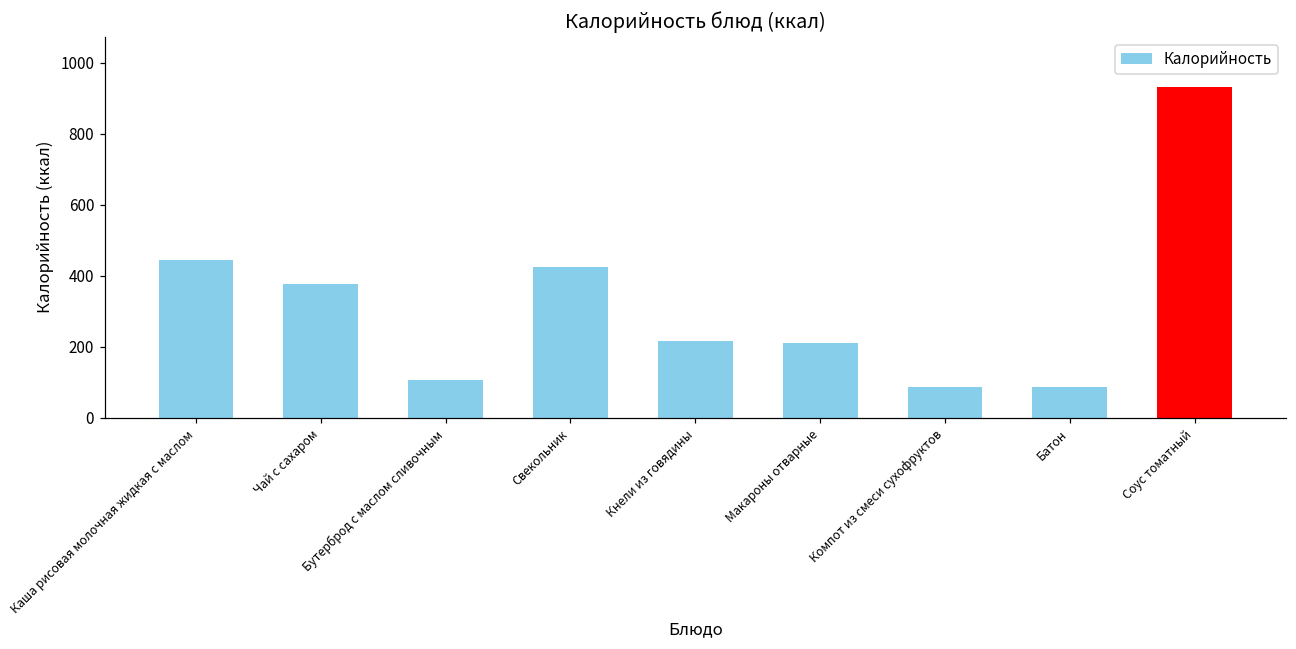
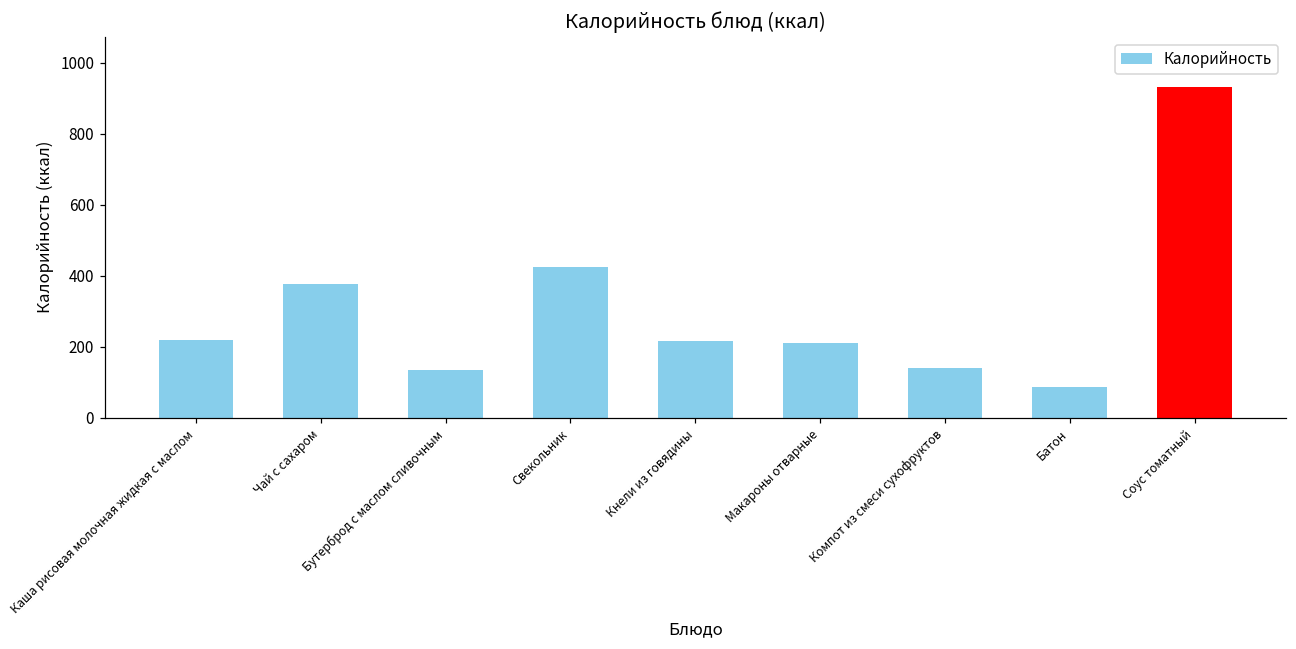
Каша рисовая молочная жидкая с маслом: 450 -> 220
Бутерброд с маслом сливочным: 110 -> 130
Компот из смеси сухофруктов: 90 -> 140
